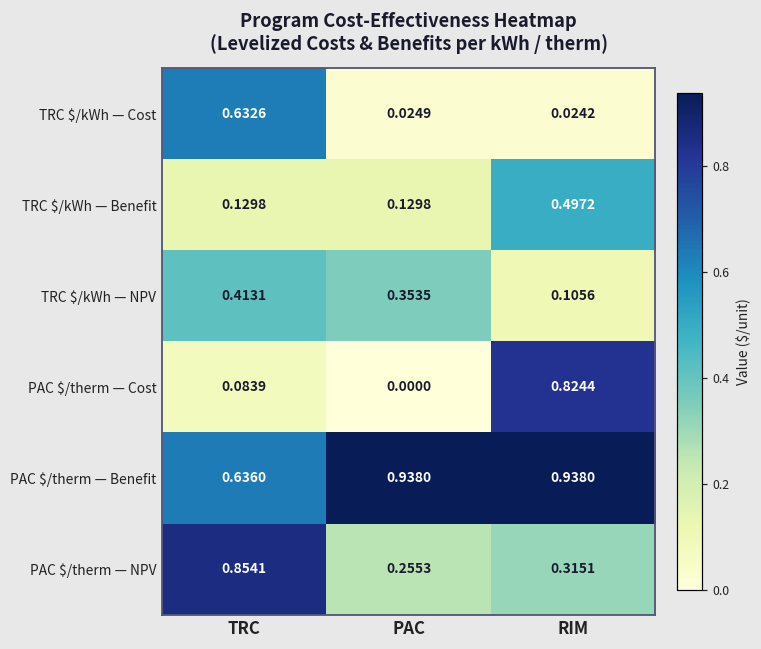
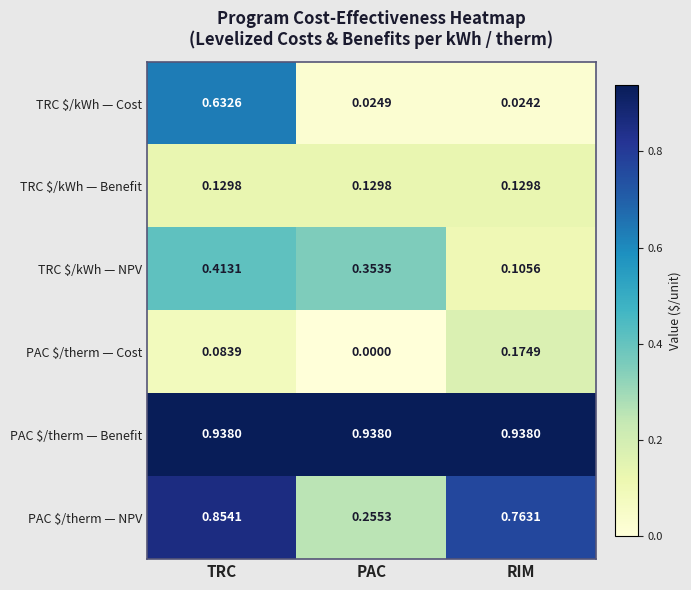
TRC $/kWh — Benefit, RIM: 0.4972 -> 0.1298
PAC $/therm — Cost, RIM: 0.8244 -> 0.1749
PAC $/therm — Benefit, TRC: 0.6360 -> 0.9380
PAC $/therm — NPV, RIM: 0.3151 -> 0.7631
